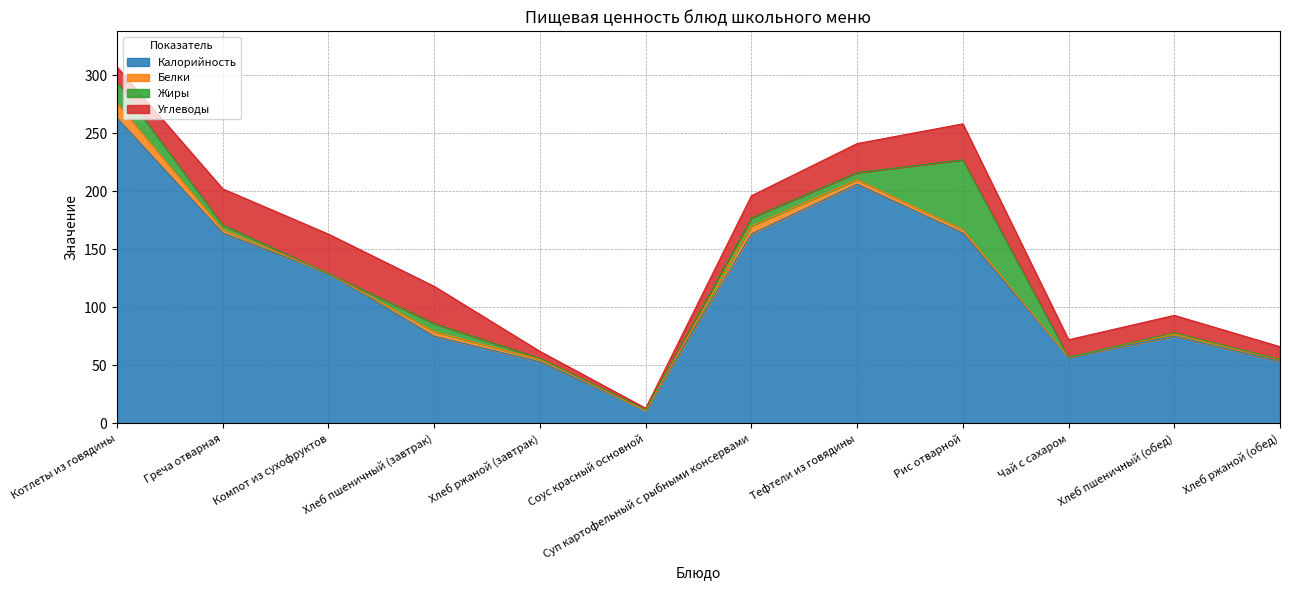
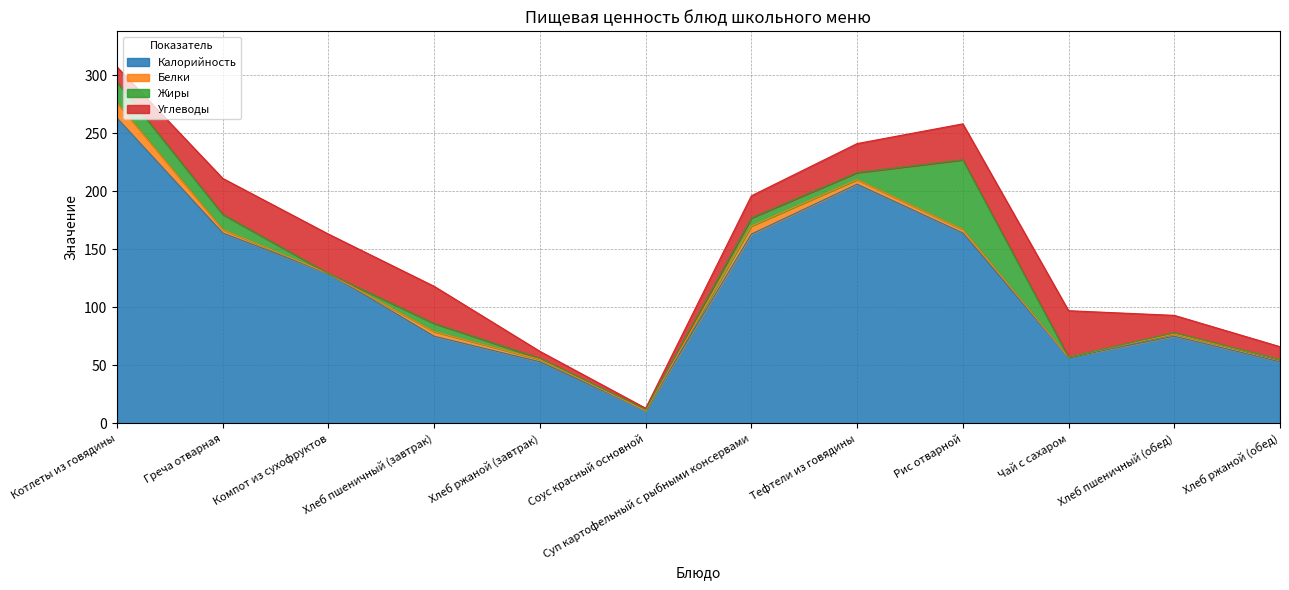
Жиры, Греча отварная: 4 -> 13
Углеводы, Чай с сахаром: 15 -> 40
